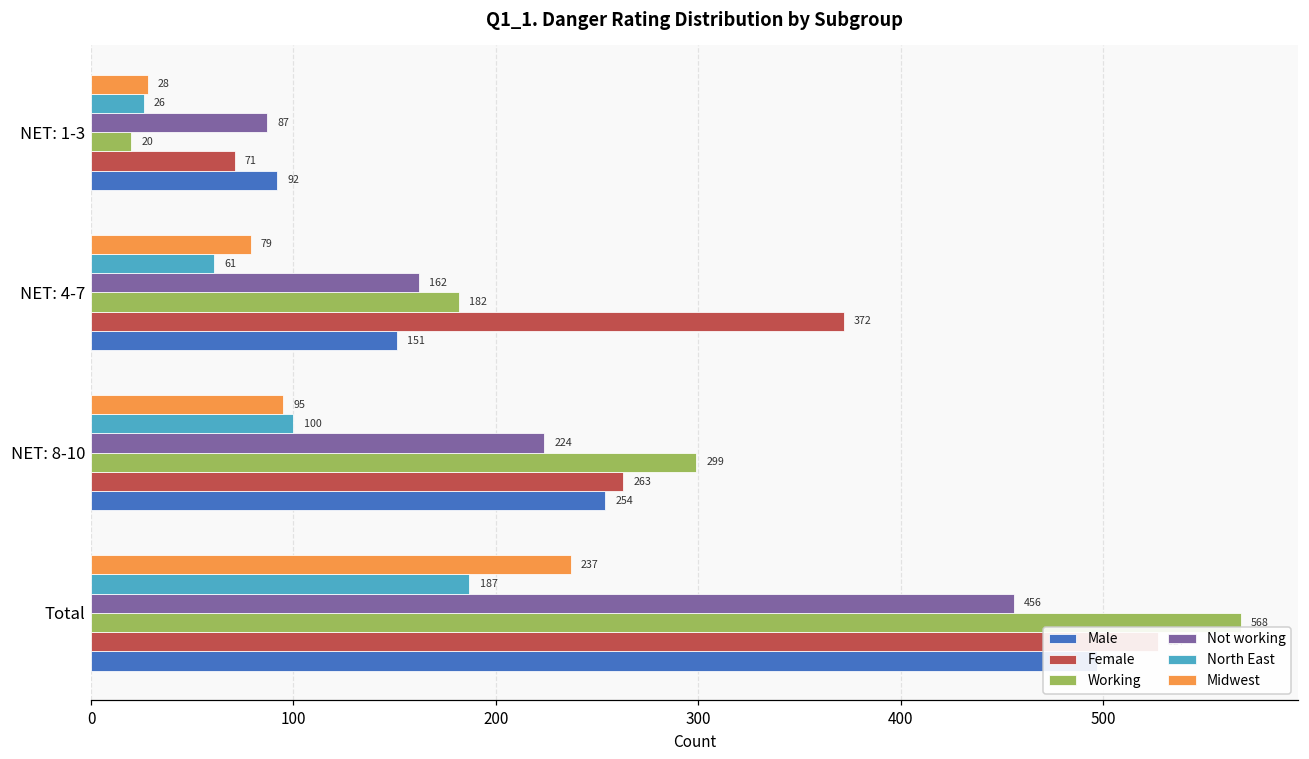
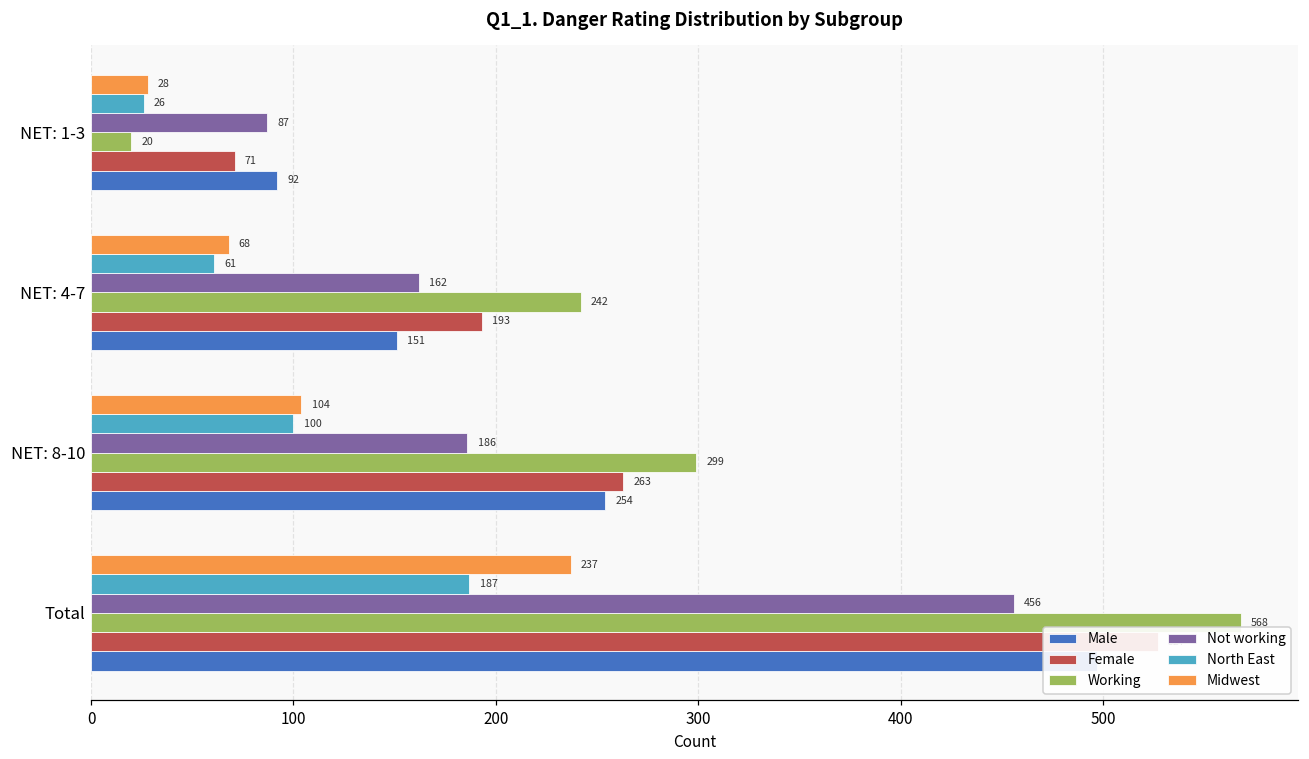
Midwest, NET: 4-7: 79 -> 68
Working, NET: 4-7: 182 -> 242
Female, NET: 4-7: 372 -> 193
Midwest, NET: 8-10: 95 -> 104
Not working, NET: 8-10: 224 -> 186
